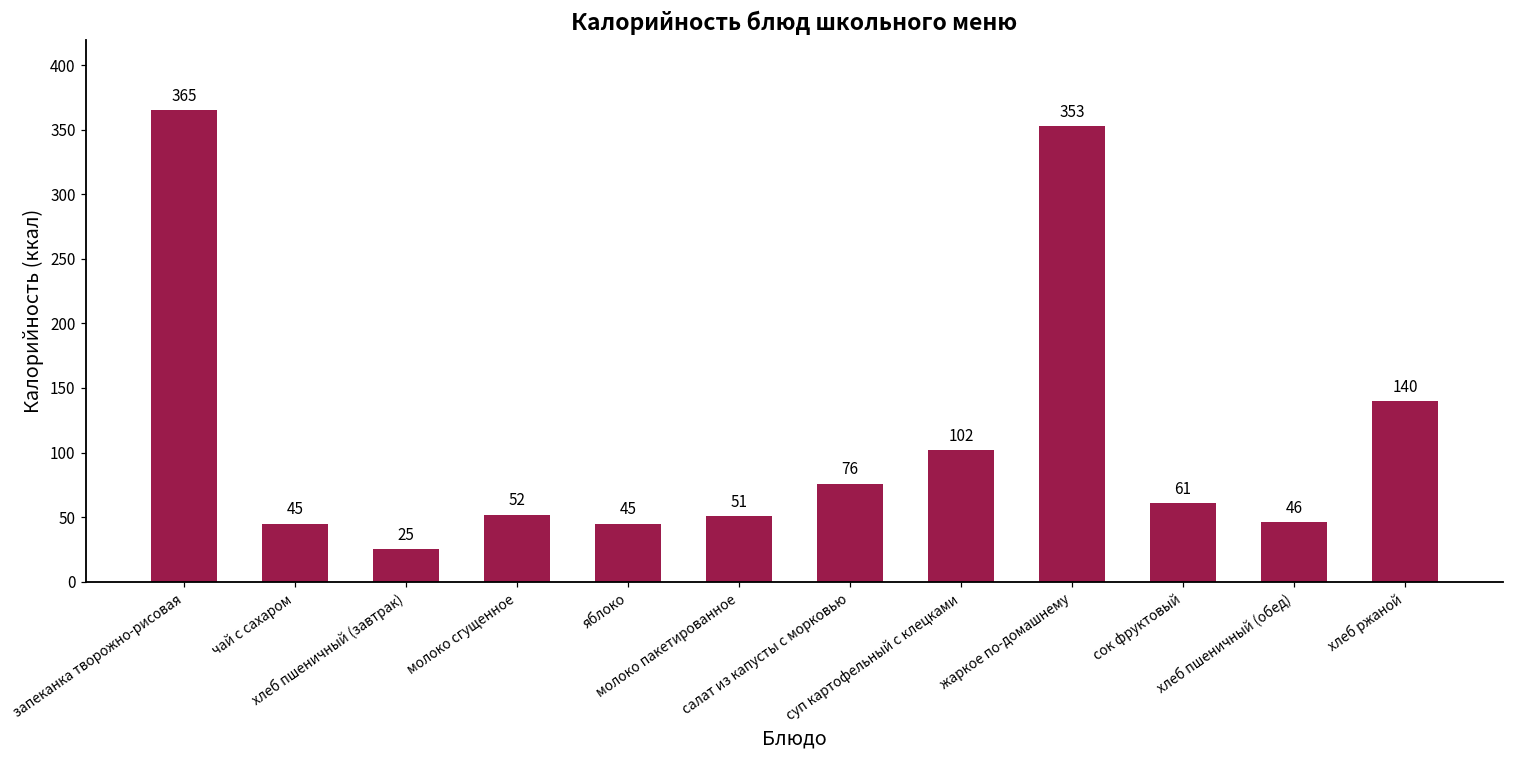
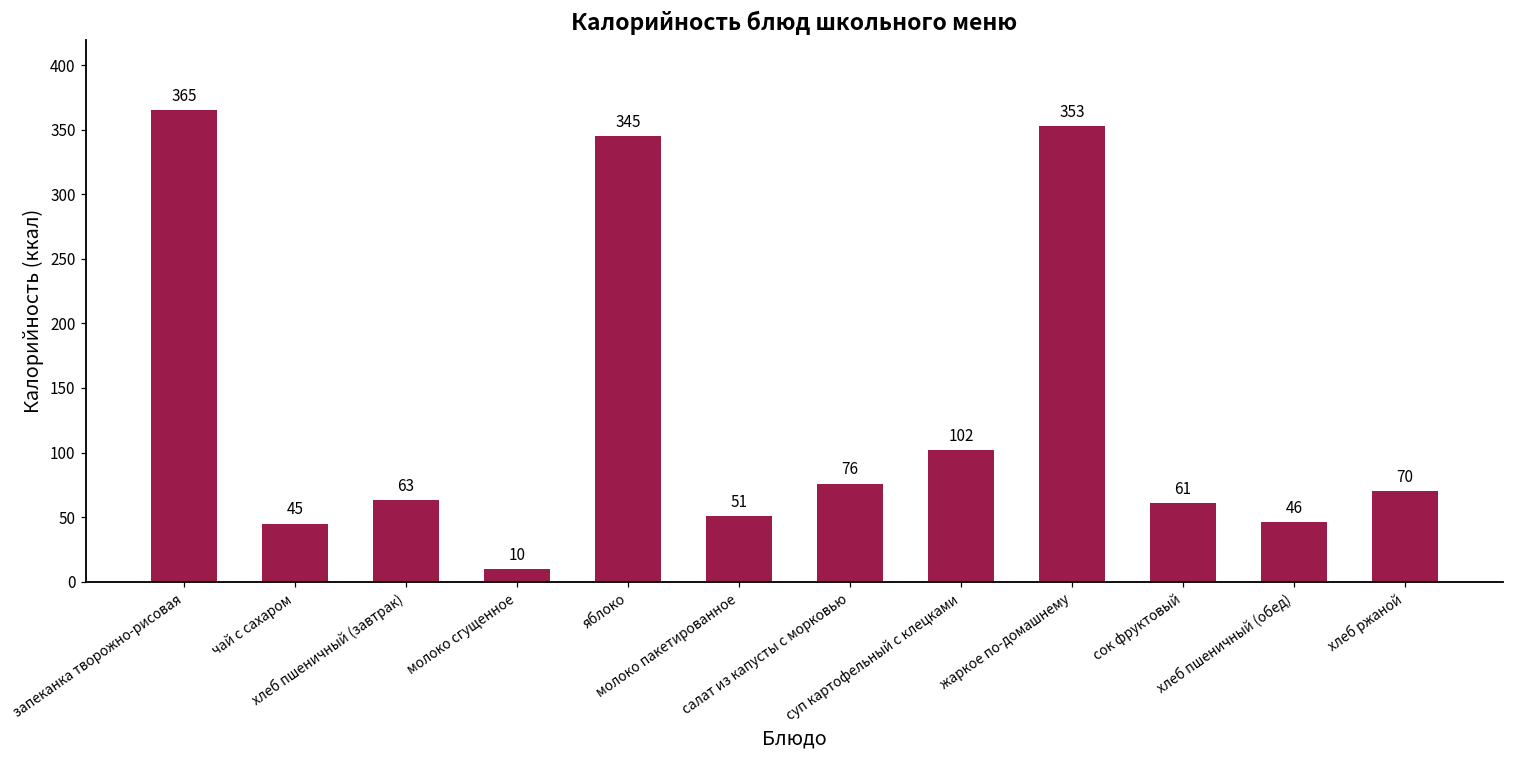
хлеб пшеничный (завтрак): 25 -> 63
молоко сгущенное: 52 -> 10
яблоко: 45 -> 345
хлеб ржаной: 140 -> 70
